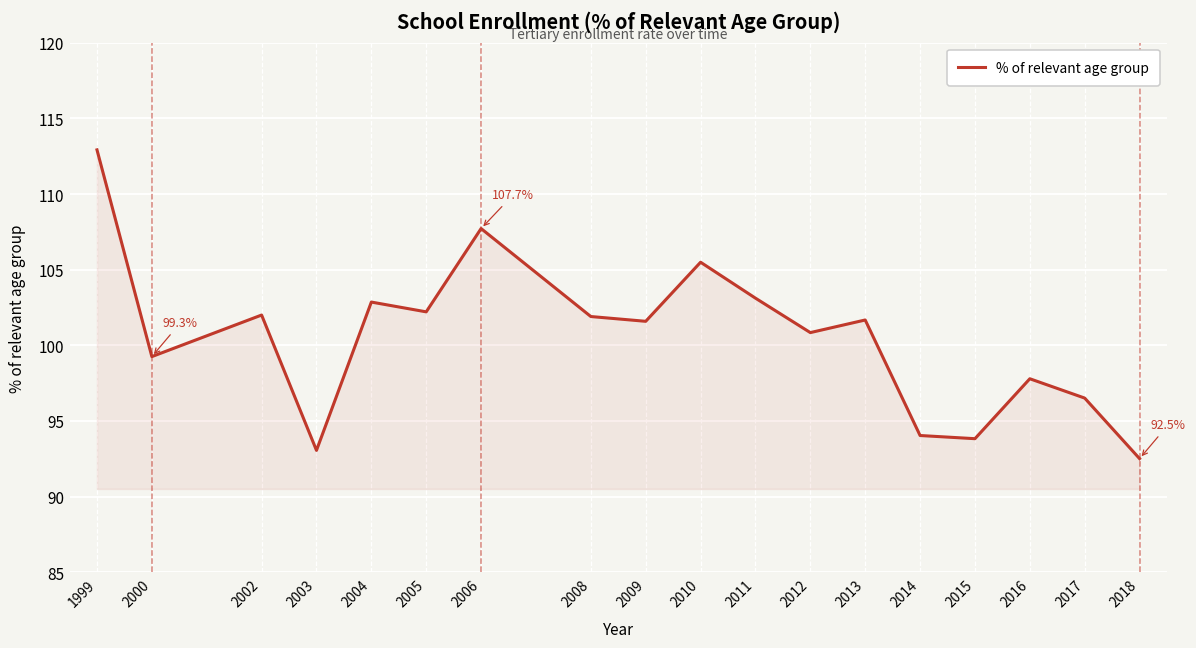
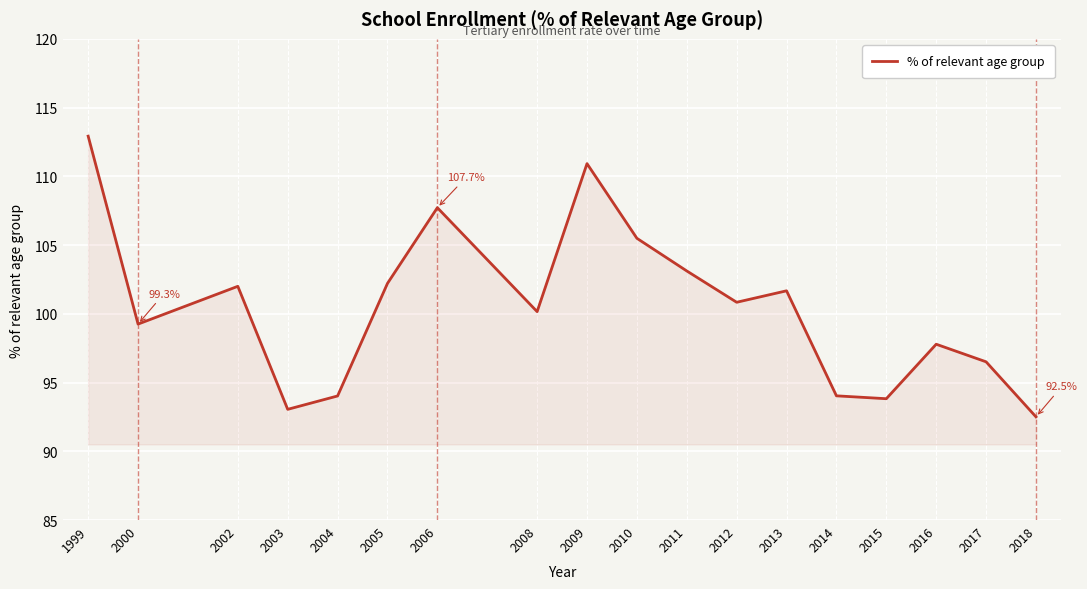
2004: 102.9 -> 94.0
2008: 101.9 -> 100.2
2009: 101.6 -> 110.9
